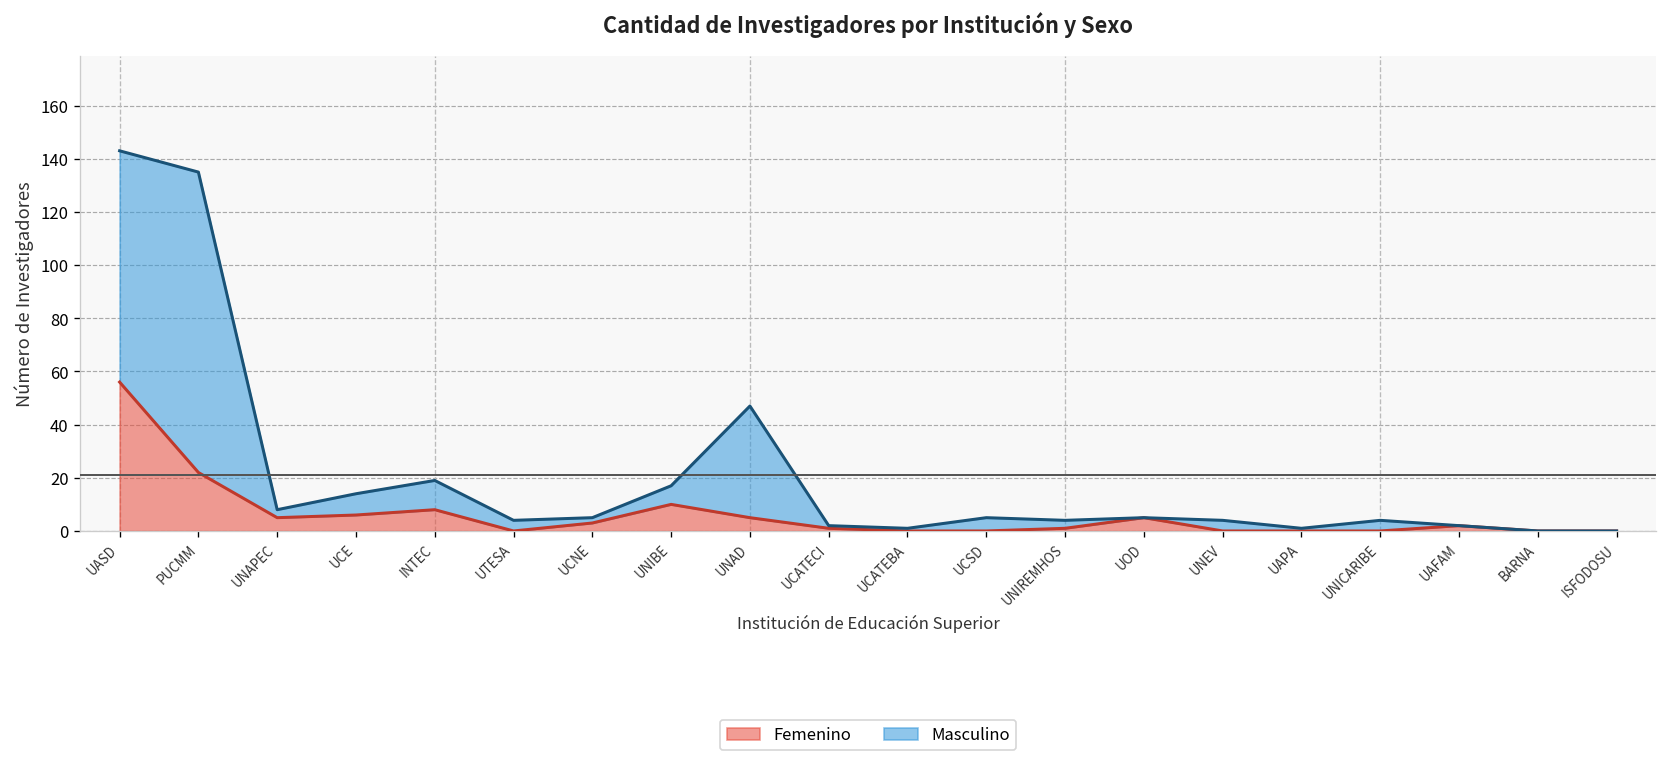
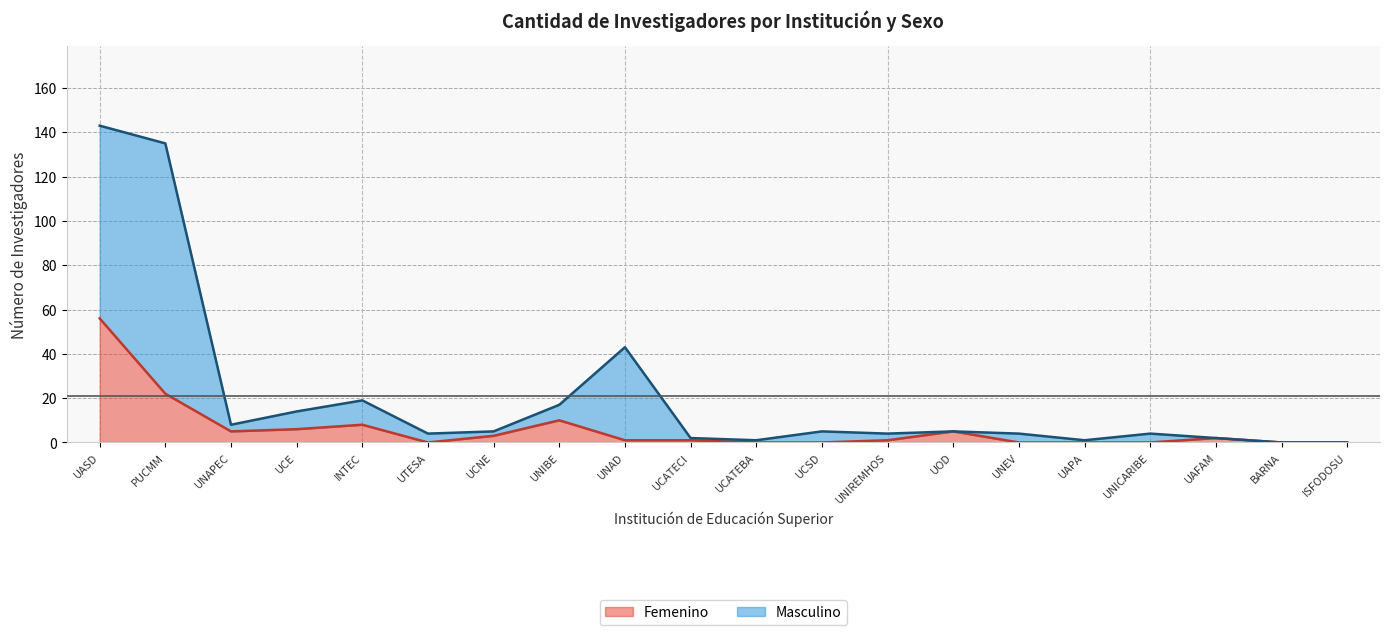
Femenino, UNAD: 5 -> 1
